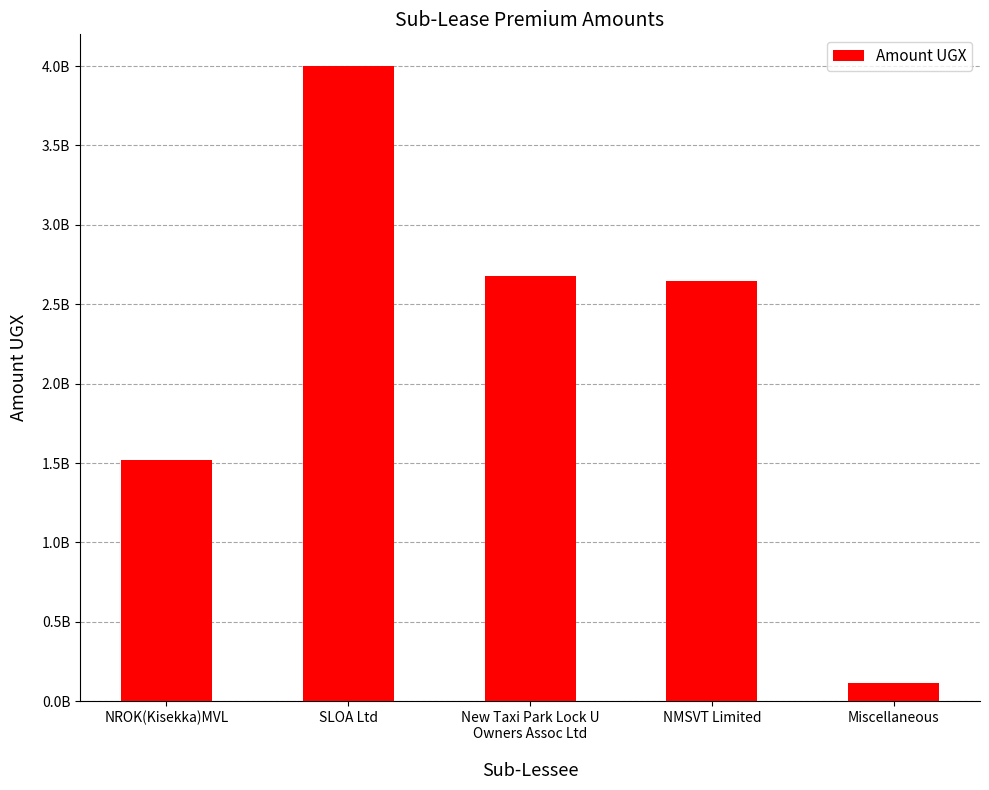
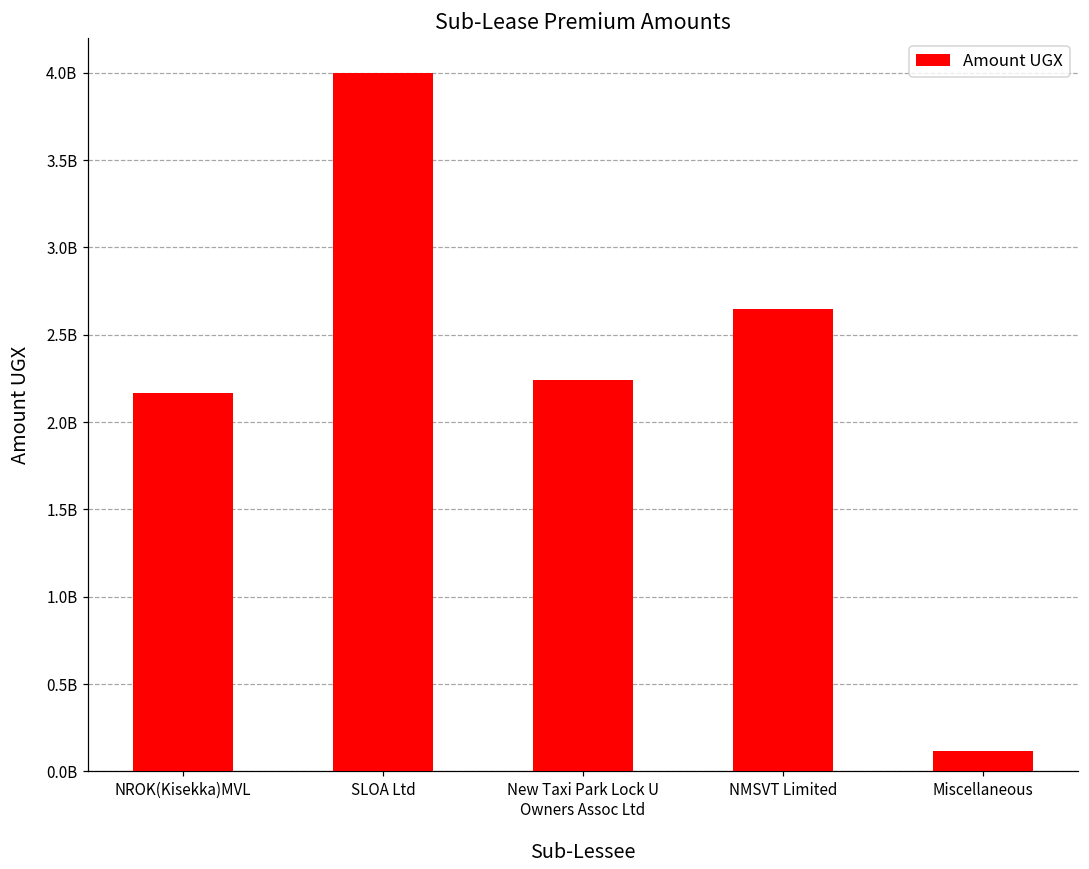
NROK(Kisekka)MVL: 1520000000 -> 2160000000
New Taxi Park Lock U Owners Assoc Ltd: 2680000000 -> 2240000000
